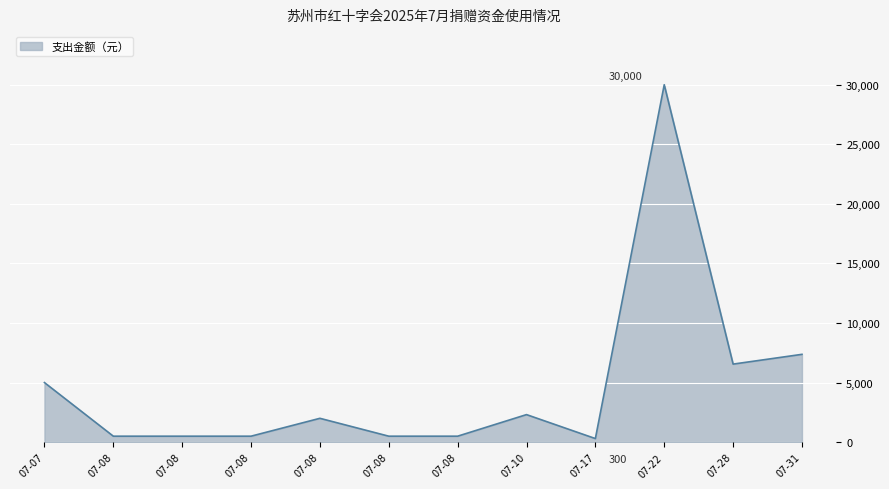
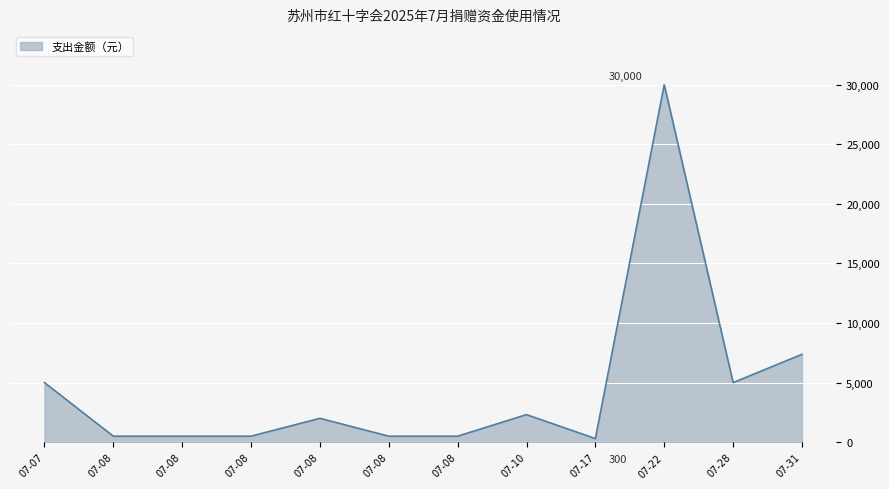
07-28: 6,600 -> 5,000
